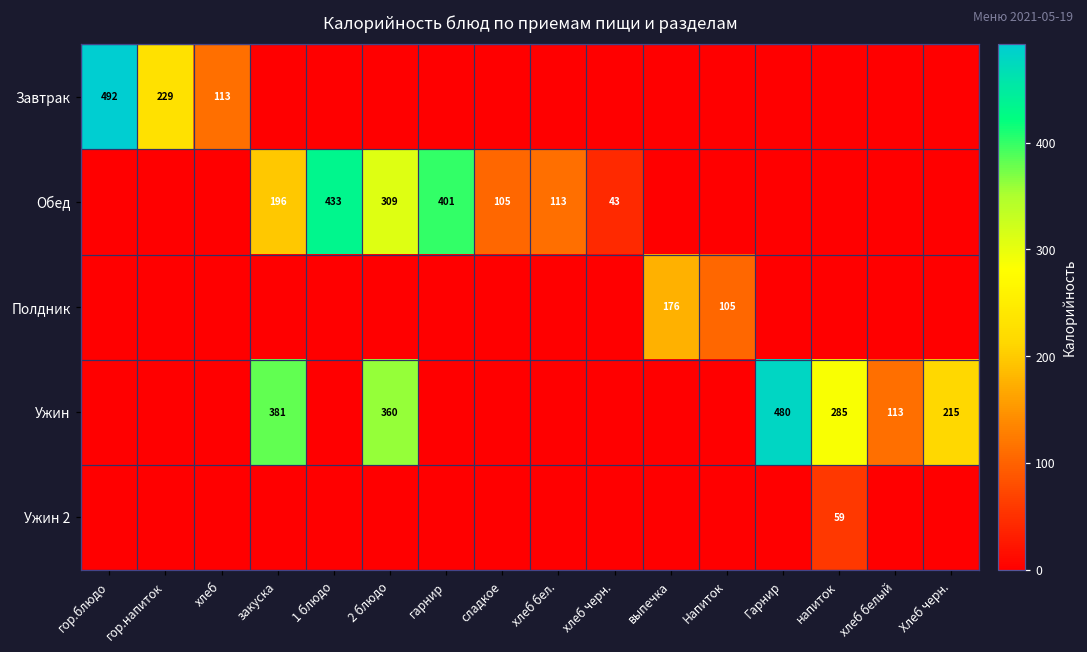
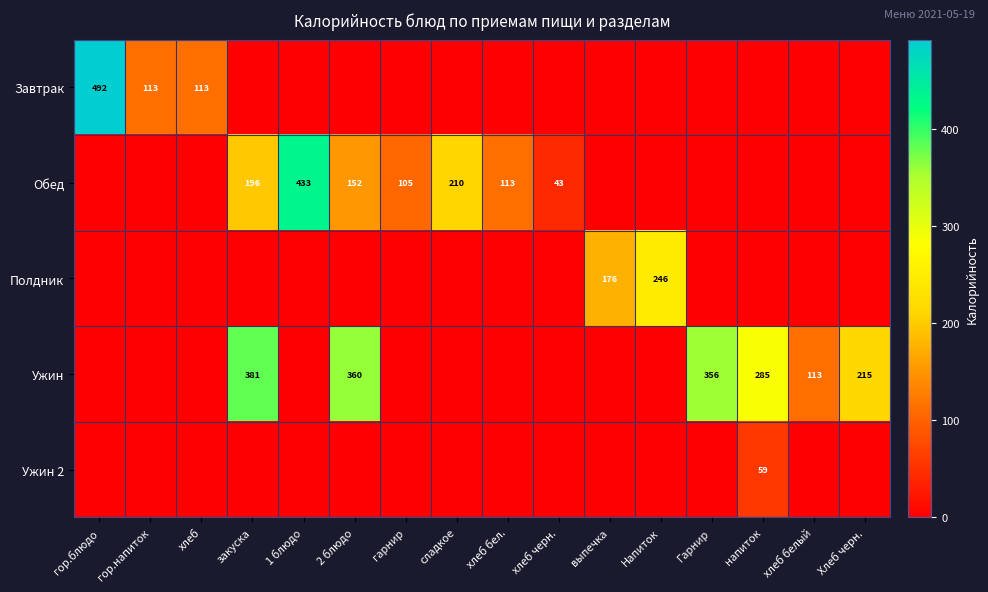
Завтрак, гор.напиток: 229 -> 113
Обед, 2 блюдо: 309 -> 152
Обед, гарнир: 401 -> 105
Обед, сладкое: 105 -> 210
Полдник, Напиток: 105 -> 246
Ужин, Гарнир: 480 -> 356
